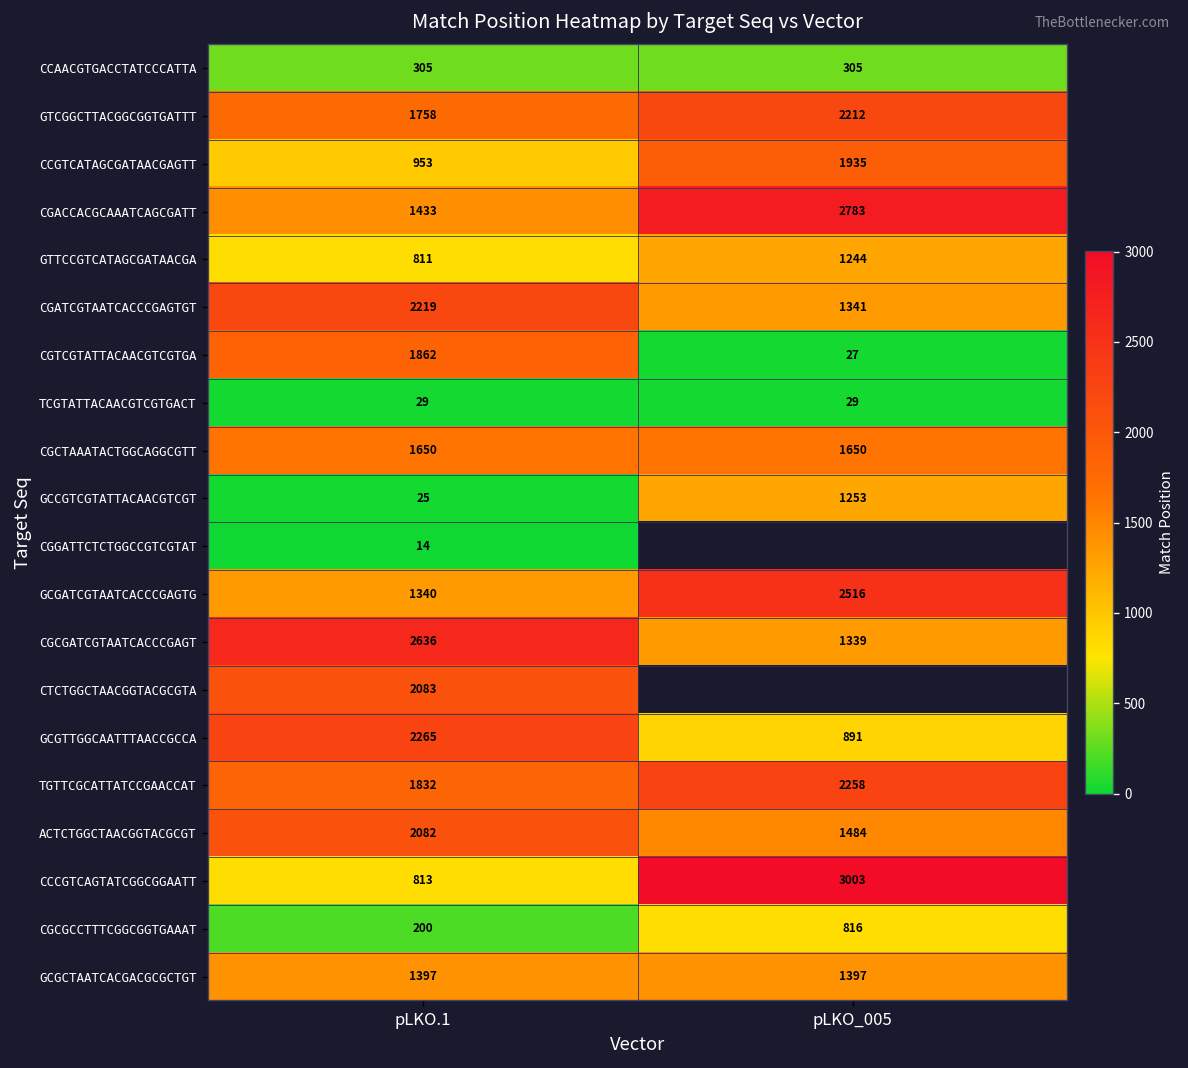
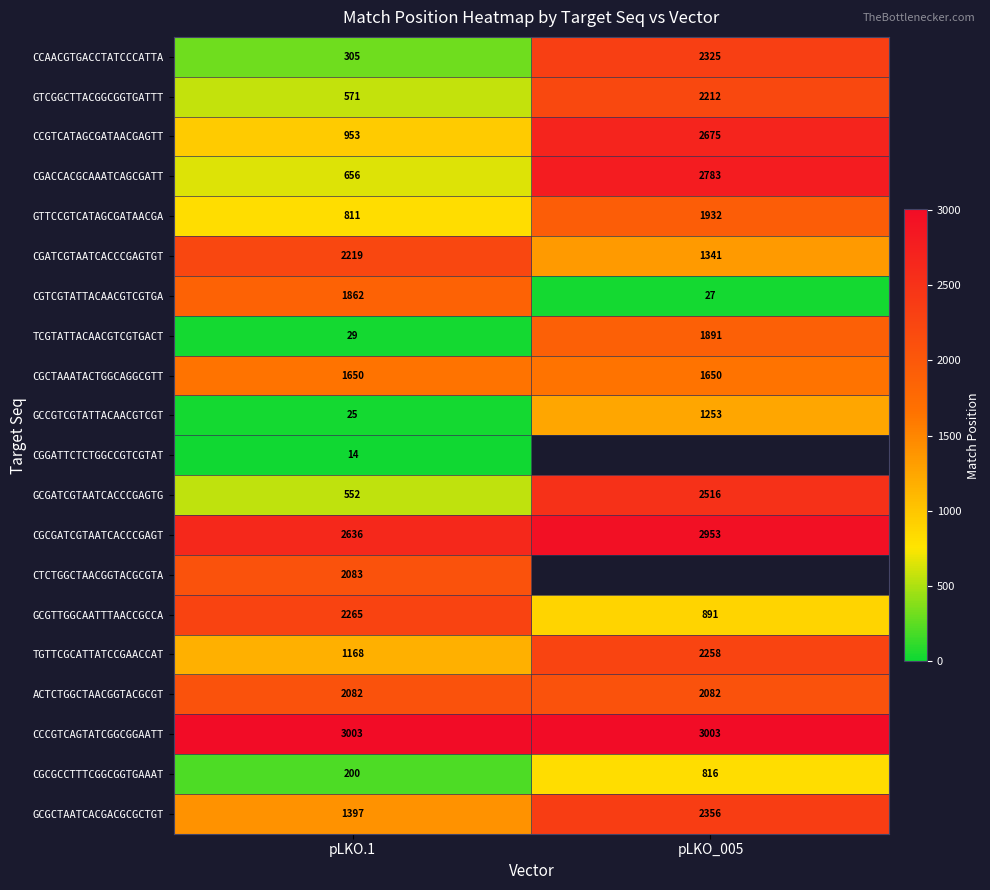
CCAACGTGACCTATCCCATTA, pLKO_005: 305 -> 2325
GTCGGCTTACGGCGGTGATTT, pLKO.1: 1758 -> 571
CCGTCATAGCGATAACGAGTT, pLKO_005: 1935 -> 2675
CGACCACGCAAATCAGCGATT, pLKO.1: 1433 -> 656
GTTCCGTCATAGCGATAACGA, pLKO_005: 1244 -> 1932
TCGTATTACAACGTCGTGACT, pLKO_005: 29 -> 1891
GCGATCGTAATCACCCGAGTG, pLKO.1: 1340 -> 552
CGCGATCGTAATCACCCGAGT, pLKO_005: 1339 -> 2953
TGTTCGCATTATCCGAACCAT, pLKO.1: 1832 -> 1168
ACTCTGGCTAACGGTACGCGT, pLKO_005: 1484 -> 2082
CCCGTCAGTATCGGCGGAATT, pLKO.1: 813 -> 3003
GCGCTAATCACGACGCGCTGT, pLKO_005: 1397 -> 2356
